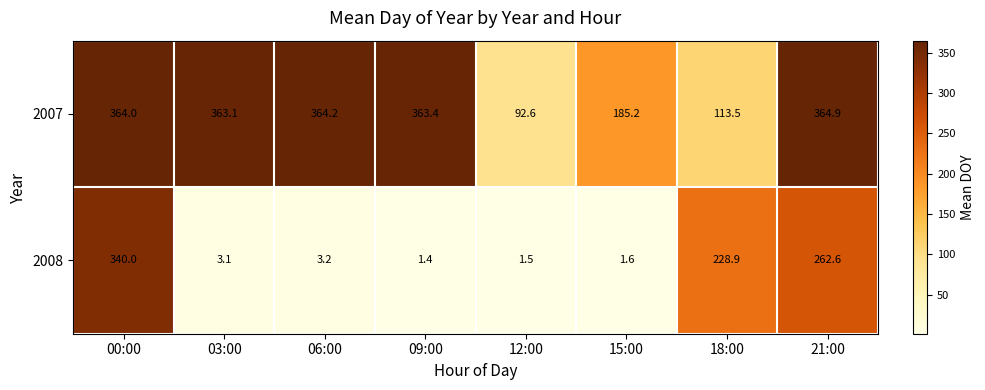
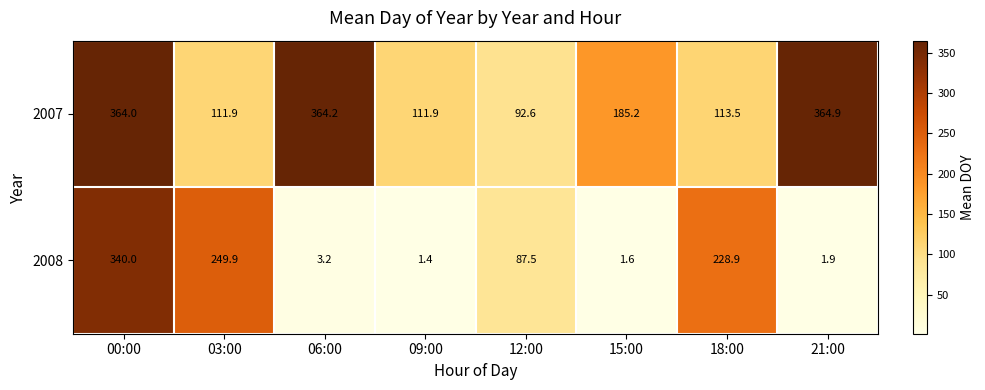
2007, 03:00: 363.1 -> 111.9
2007, 09:00: 363.4 -> 111.9
2008, 03:00: 3.1 -> 249.9
2008, 12:00: 1.5 -> 87.5
2008, 21:00: 262.6 -> 1.9
